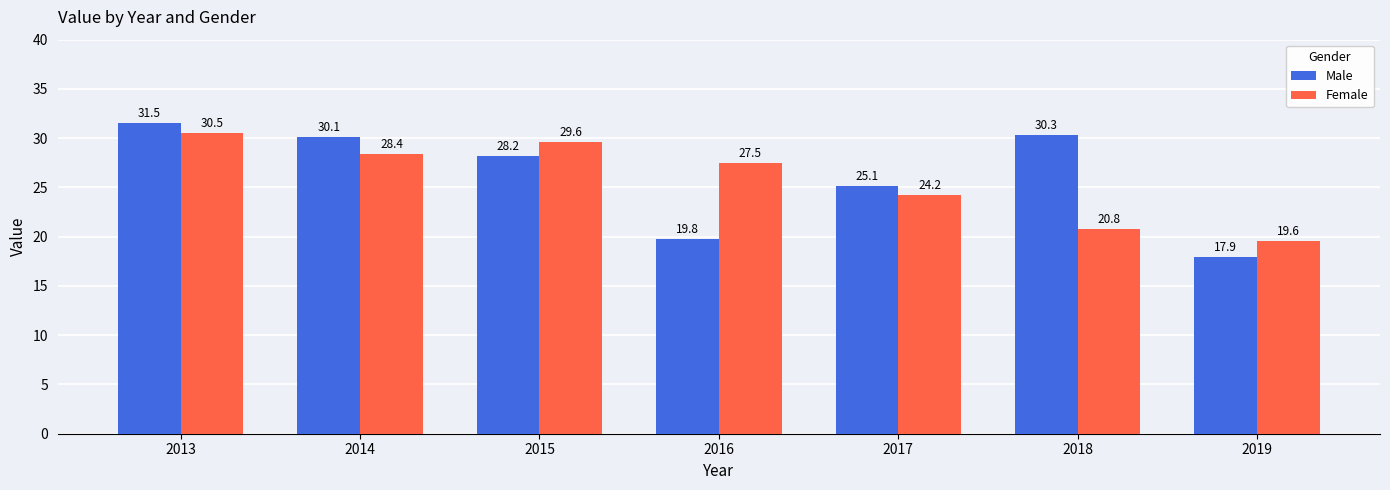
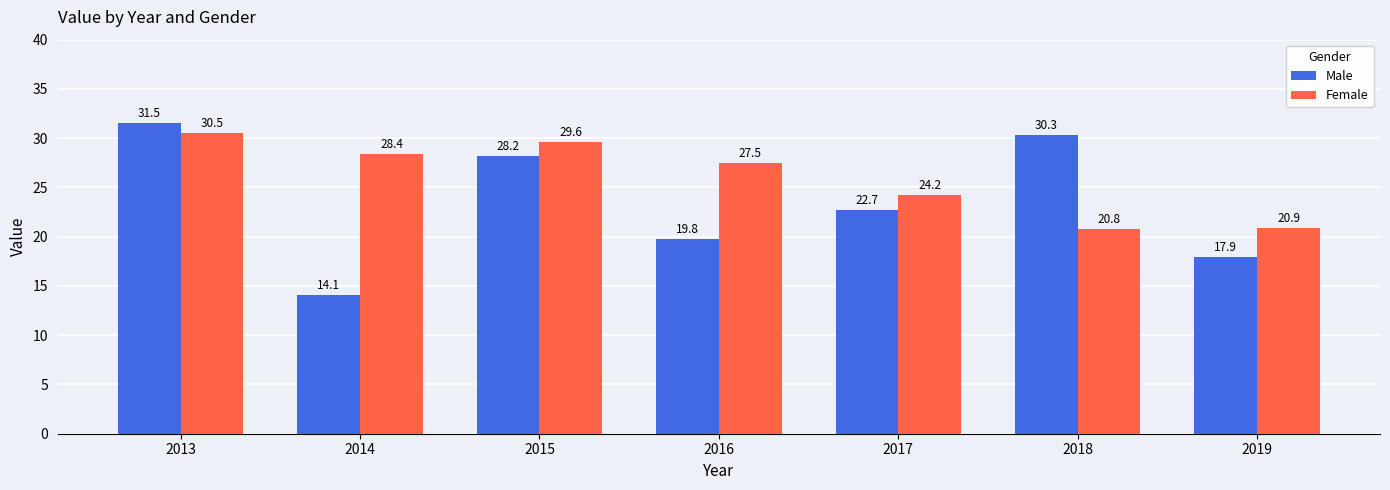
Male, 2014: 30.1 -> 14.1
Male, 2017: 25.1 -> 22.7
Female, 2019: 19.6 -> 20.9
